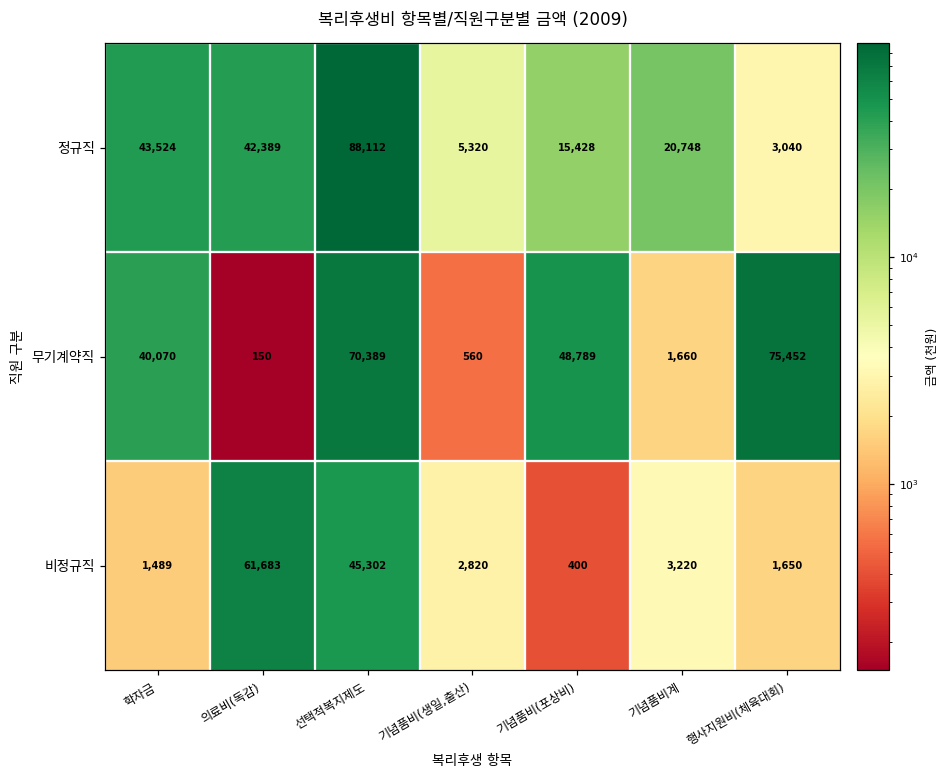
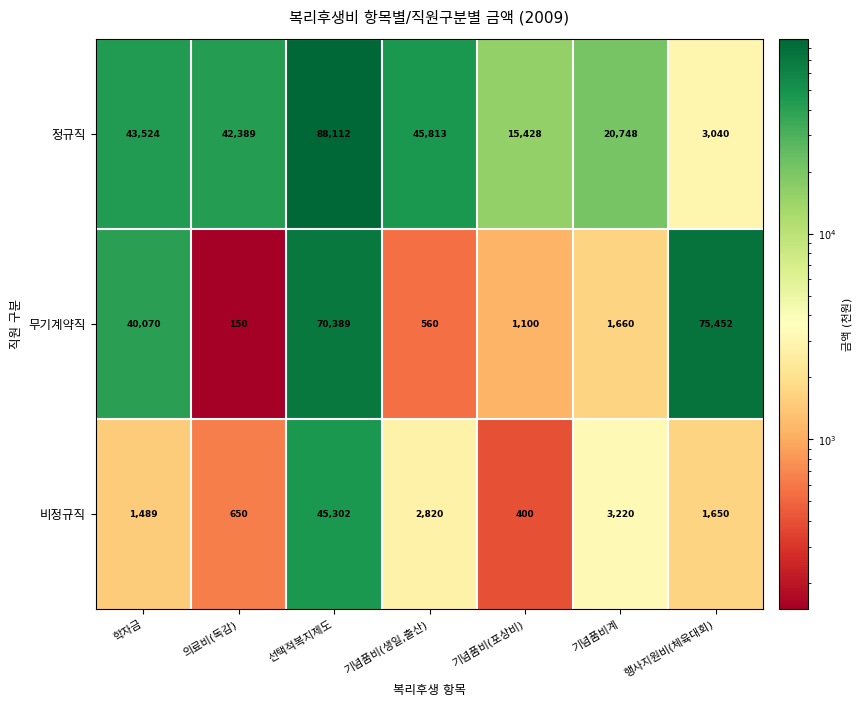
정규직, 기념품비(생일,출산): 5,320 -> 45,813
무기계약직, 기념품비(포상비): 48,789 -> 1,100
비정규직, 의료비(독감): 61,683 -> 650
